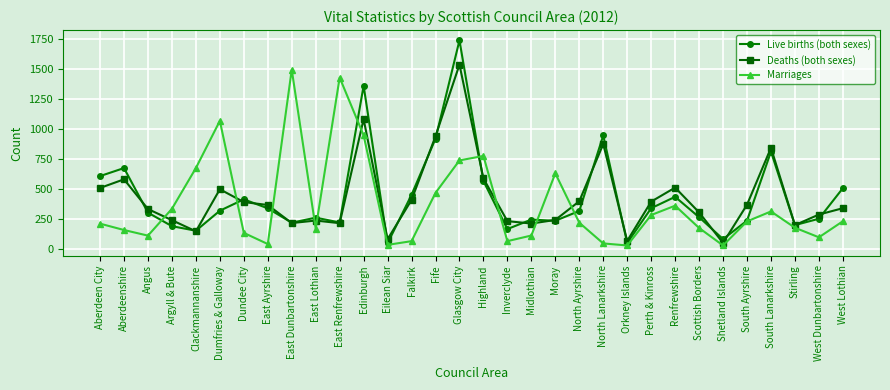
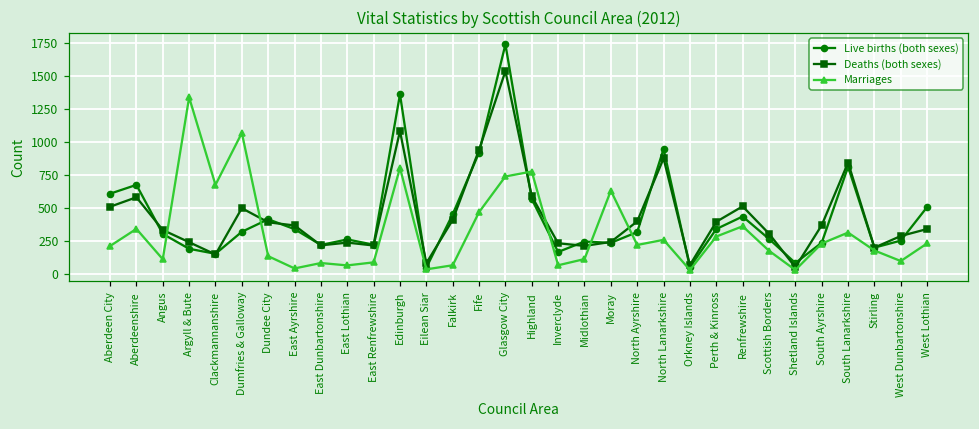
Marriages, Aberdeenshire: 160 -> 340
Marriages, Argyll & Bute: 340 -> 1340
Marriages, East Dunbartonshire: 1500 -> 80
Marriages, East Lothian: 170 -> 70
Marriages, East Renfrewshire: 1430 -> 90
Marriages, Edinburgh: 950 -> 810
Marriages, North Lanarkshire: 50 -> 260
